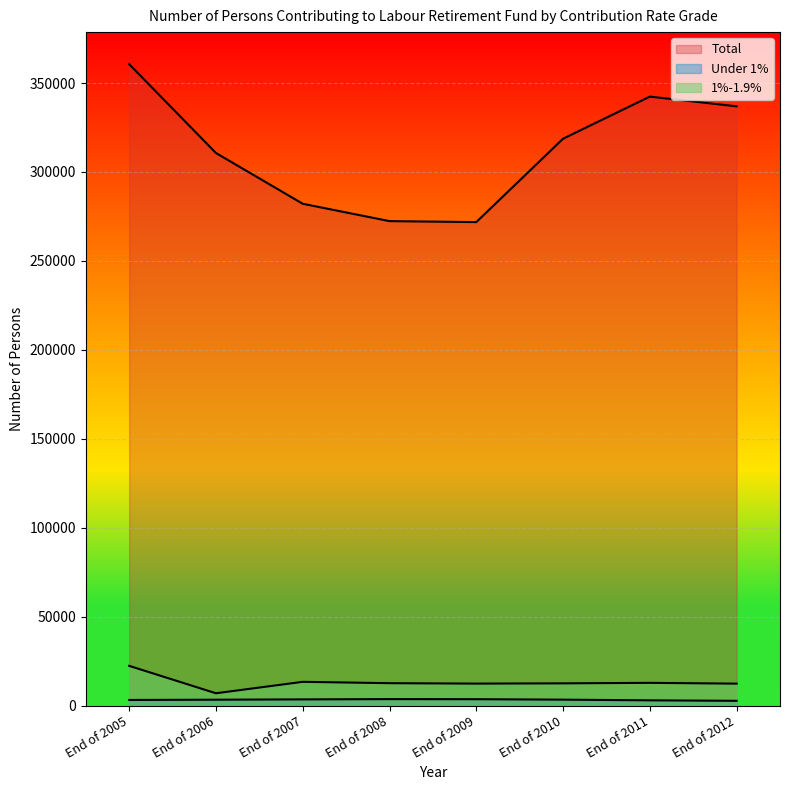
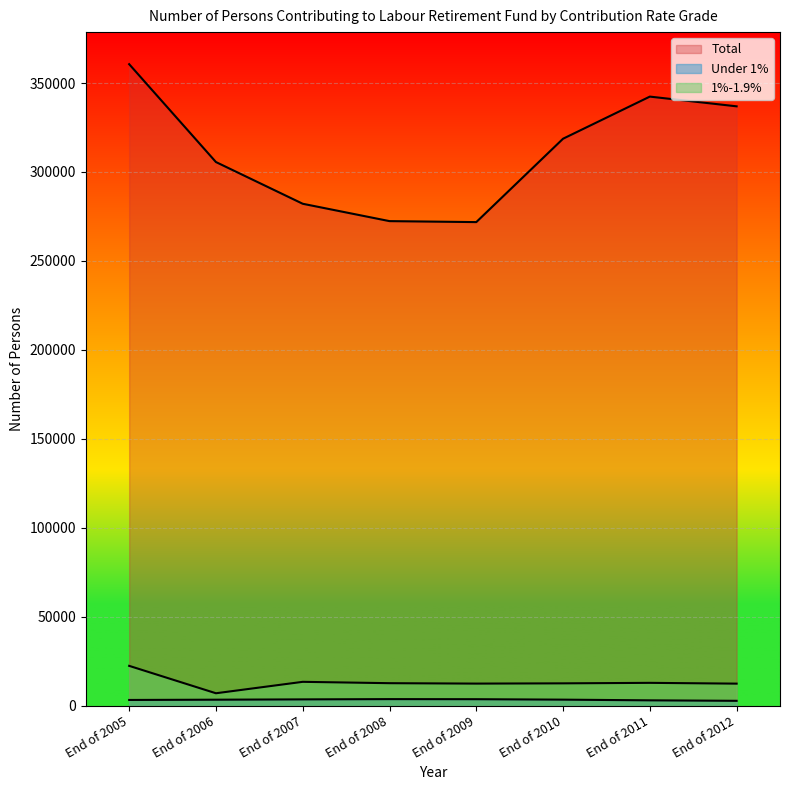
Total, End of 2006: 311000 -> 306000
